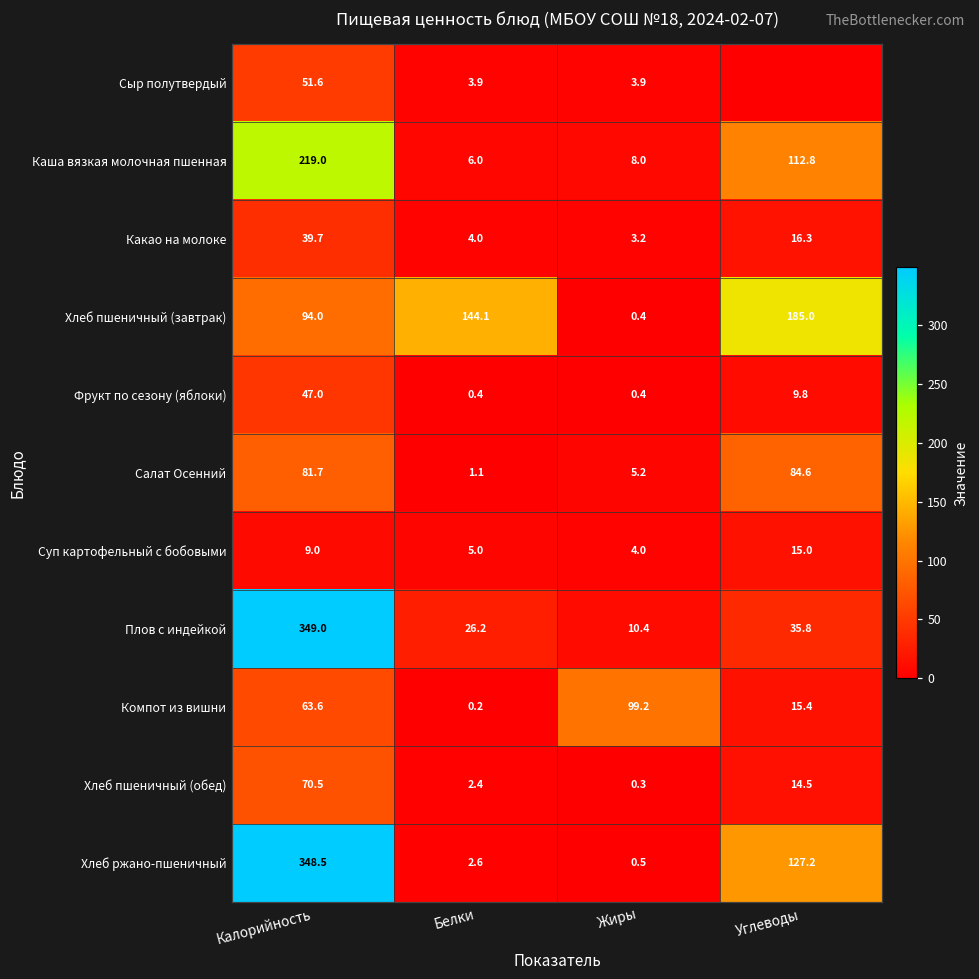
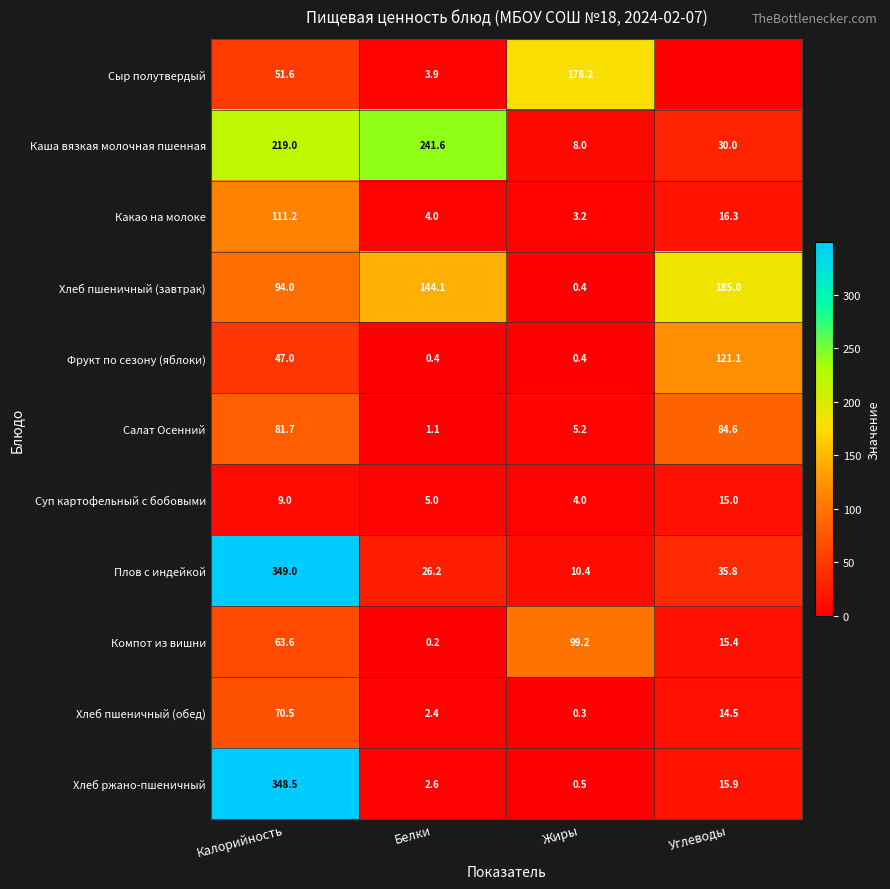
Сыр полутвердый, Жиры: 3.9 -> 178.2
Каша вязкая молочная пшенная, Белки: 6.0 -> 241.6
Каша вязкая молочная пшенная, Углеводы: 112.8 -> 30.0
Какао на молоке, Калорийность: 39.7 -> 111.2
Фрукт по сезону (яблоки), Углеводы: 9.8 -> 121.1
Хлеб ржано-пшеничный, Углеводы: 127.2 -> 15.9
